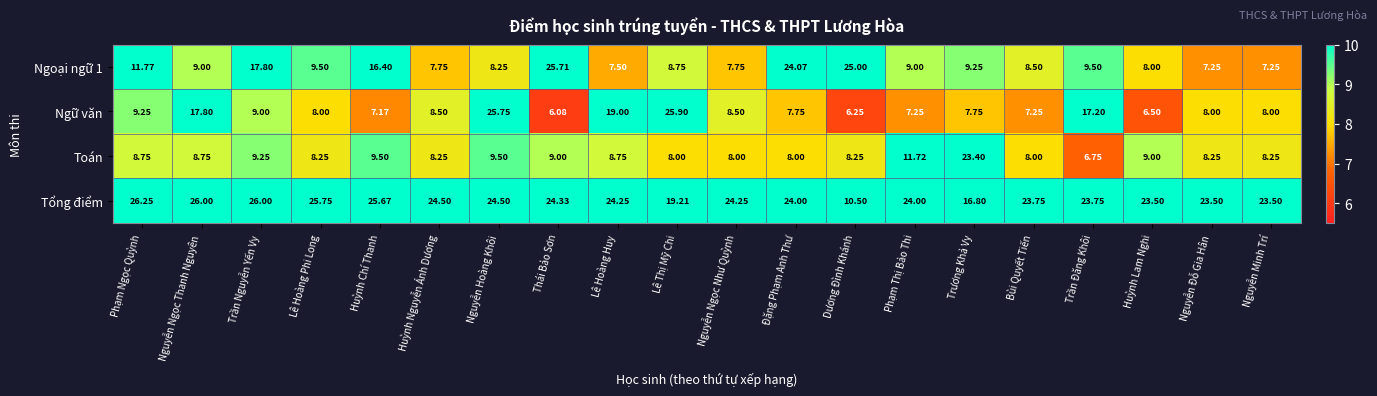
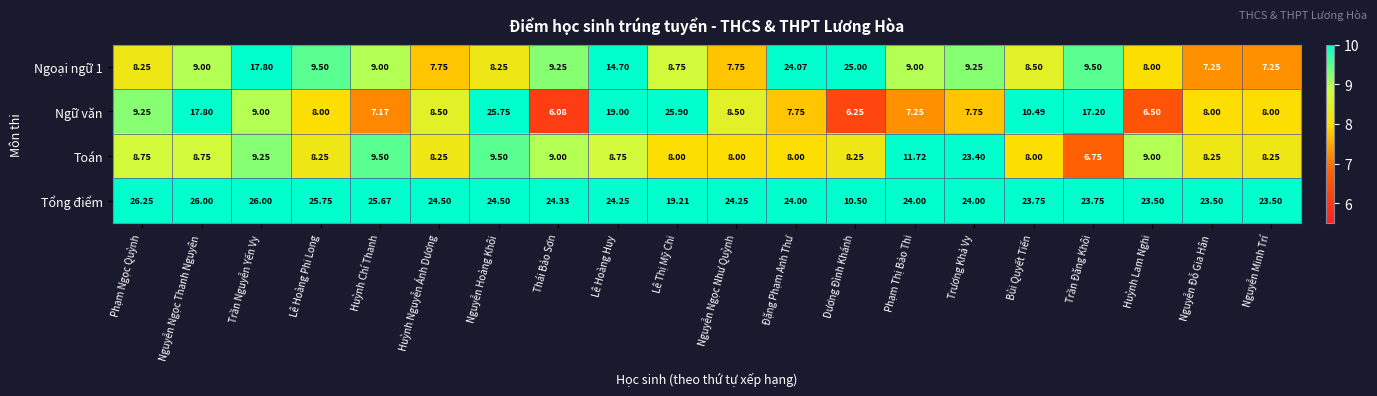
Ngoại ngữ 1, Phạm Ngọc Quỳnh: 11.77 -> 8.25
Ngoại ngữ 1, Huỳnh Chí Thanh: 16.40 -> 9.00
Ngoại ngữ 1, Thái Bảo Sơn: 25.71 -> 9.25
Ngoại ngữ 1, Lê Hoàng Huy: 7.50 -> 14.70
Ngữ văn, Bùi Quyết Tiến: 7.25 -> 10.49
Tổng điểm, Trương Khả Vy: 16.80 -> 24.00
